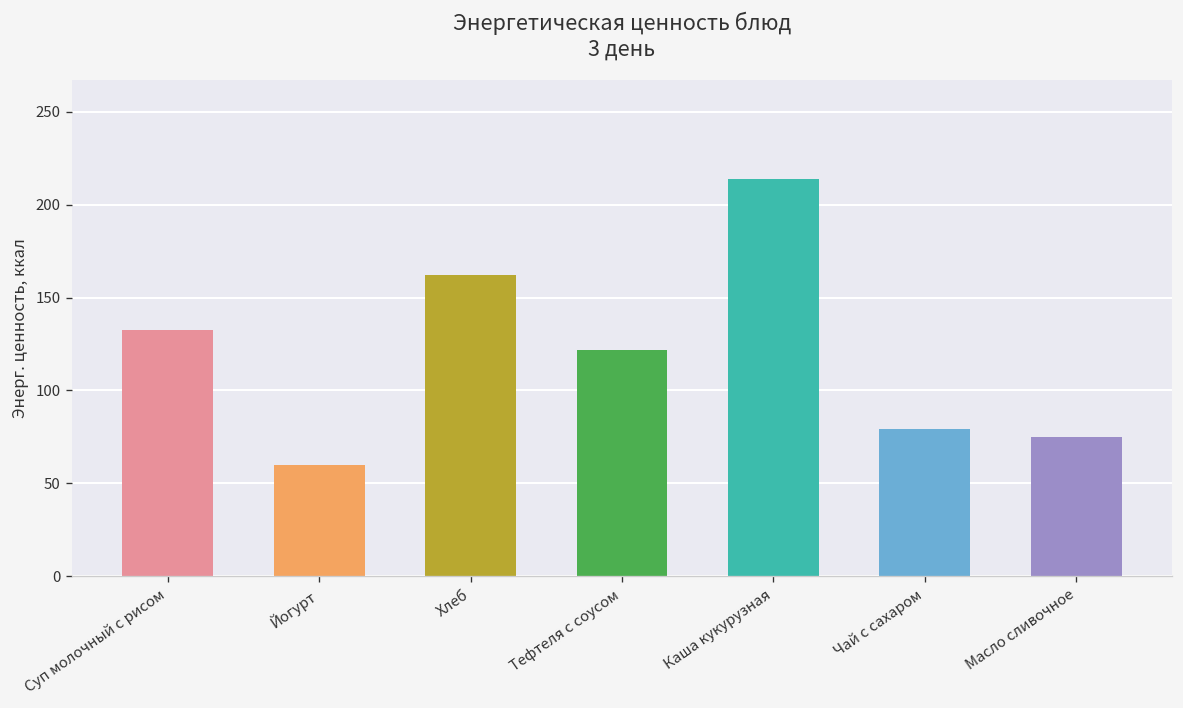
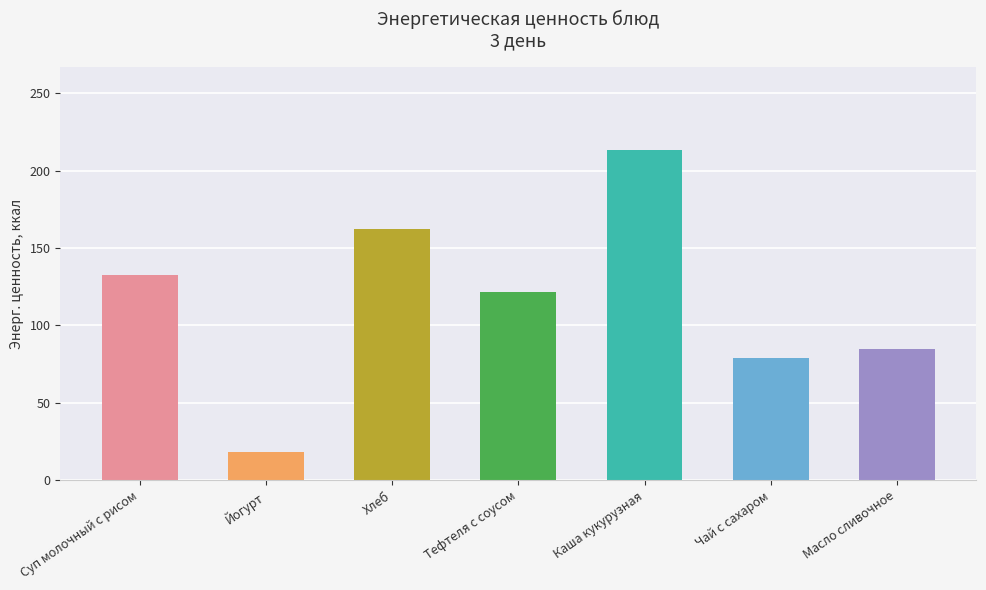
Йогурт: 60 -> 18
Масло сливочное: 75 -> 85
